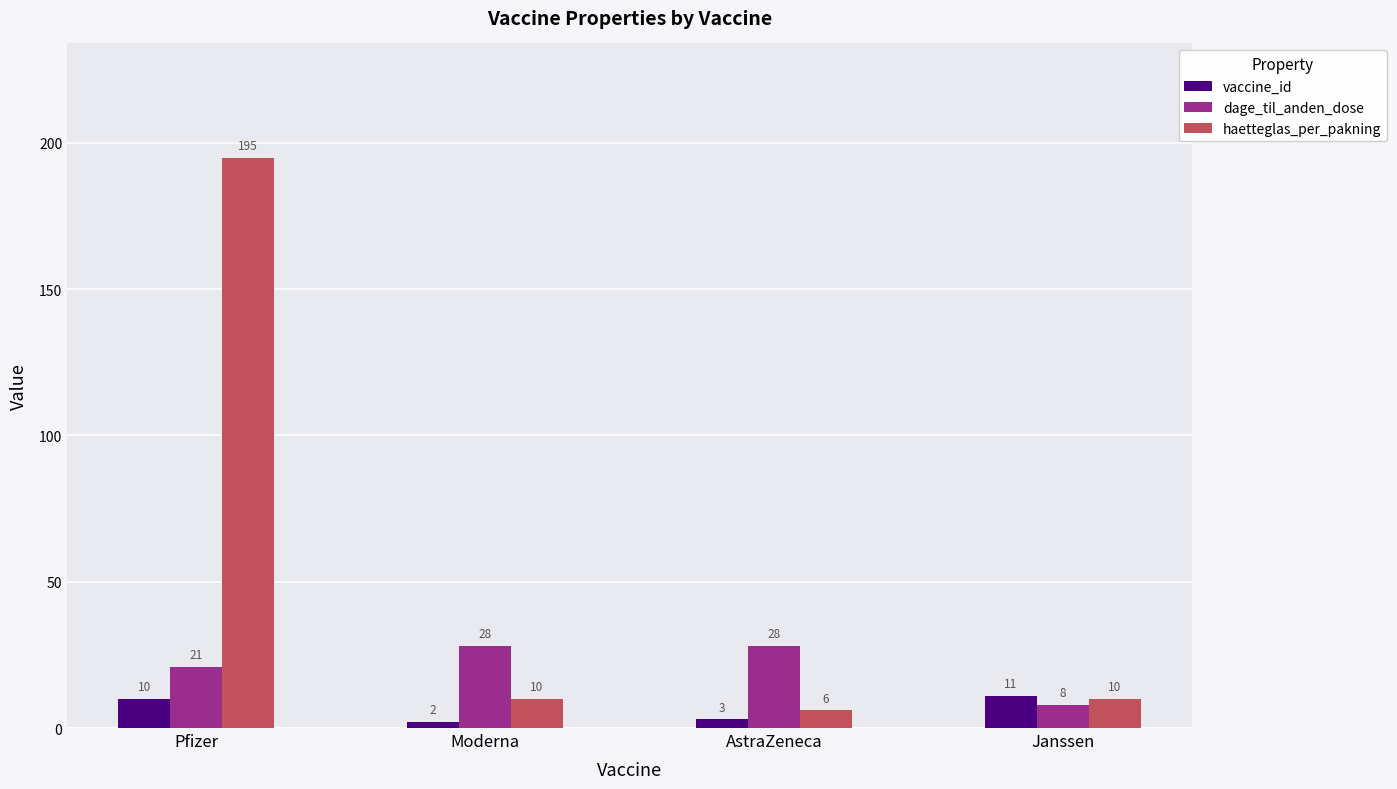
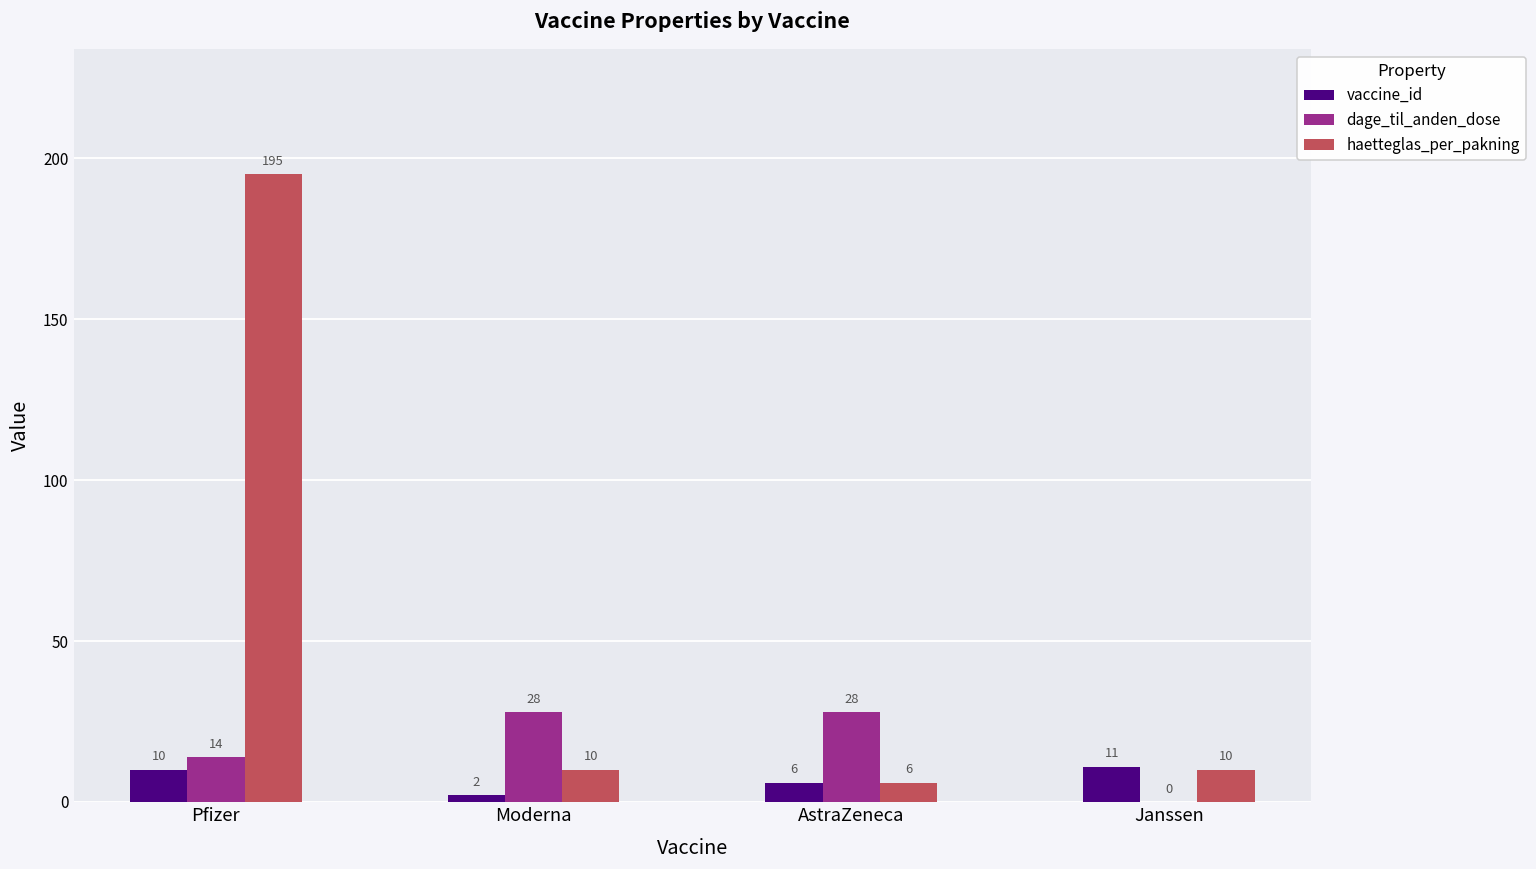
dage_til_anden_dose, Pfizer: 21 -> 14
vaccine_id, AstraZeneca: 3 -> 6
dage_til_anden_dose, Janssen: 8 -> 0
